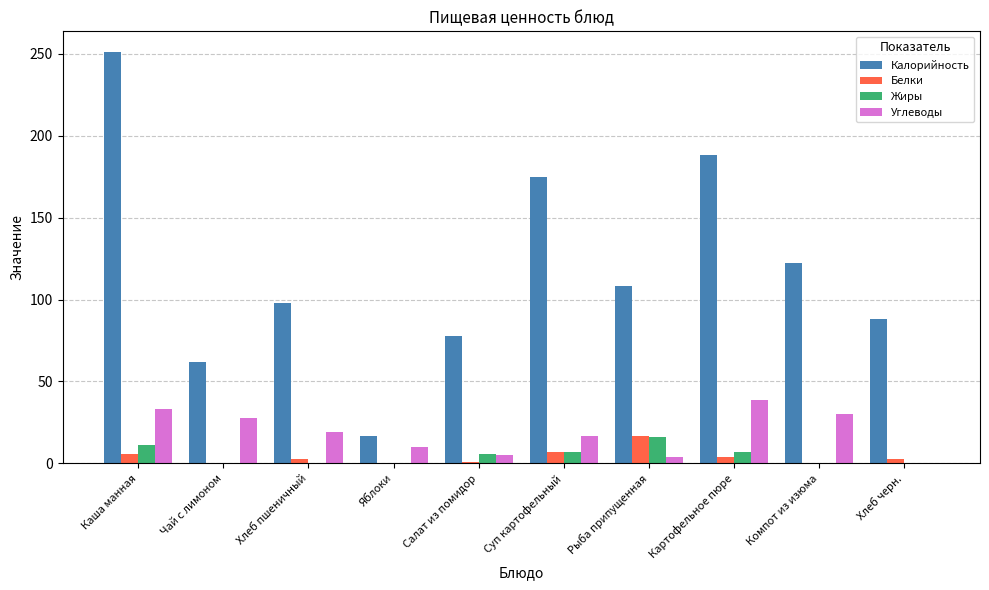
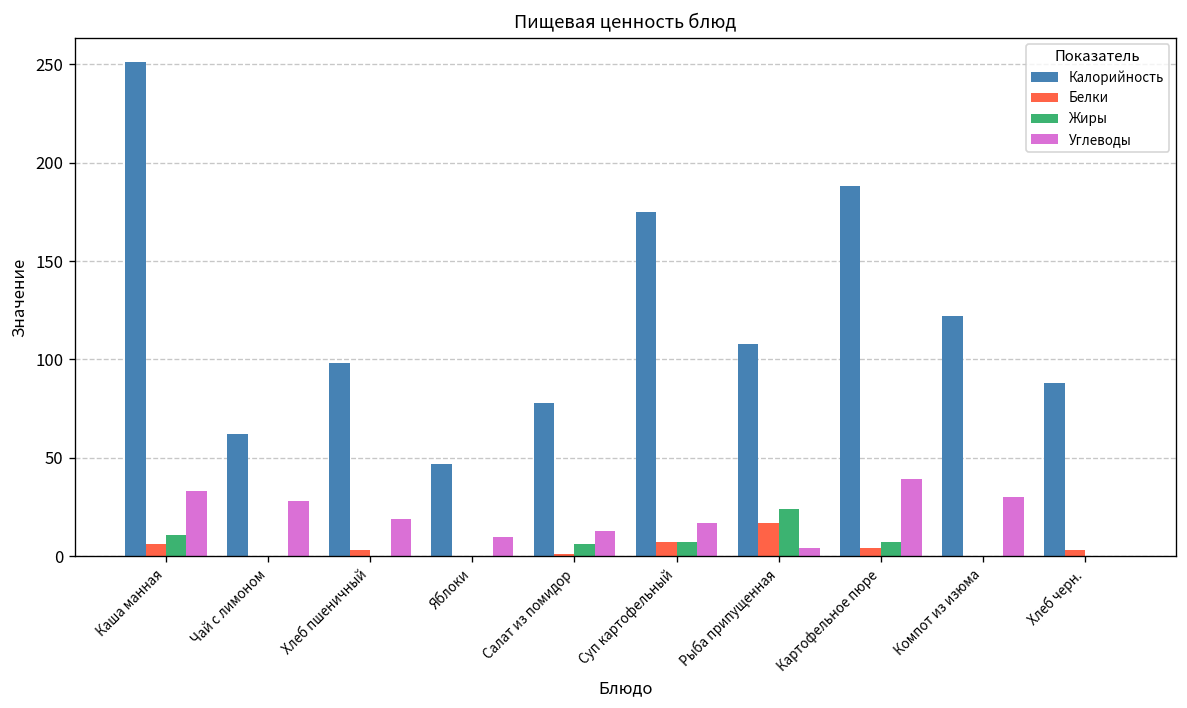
Калорийность, Яблоки: 17 -> 47
Углеводы, Салат из помидор: 5 -> 13
Жиры, Рыба припущенная: 16 -> 24
